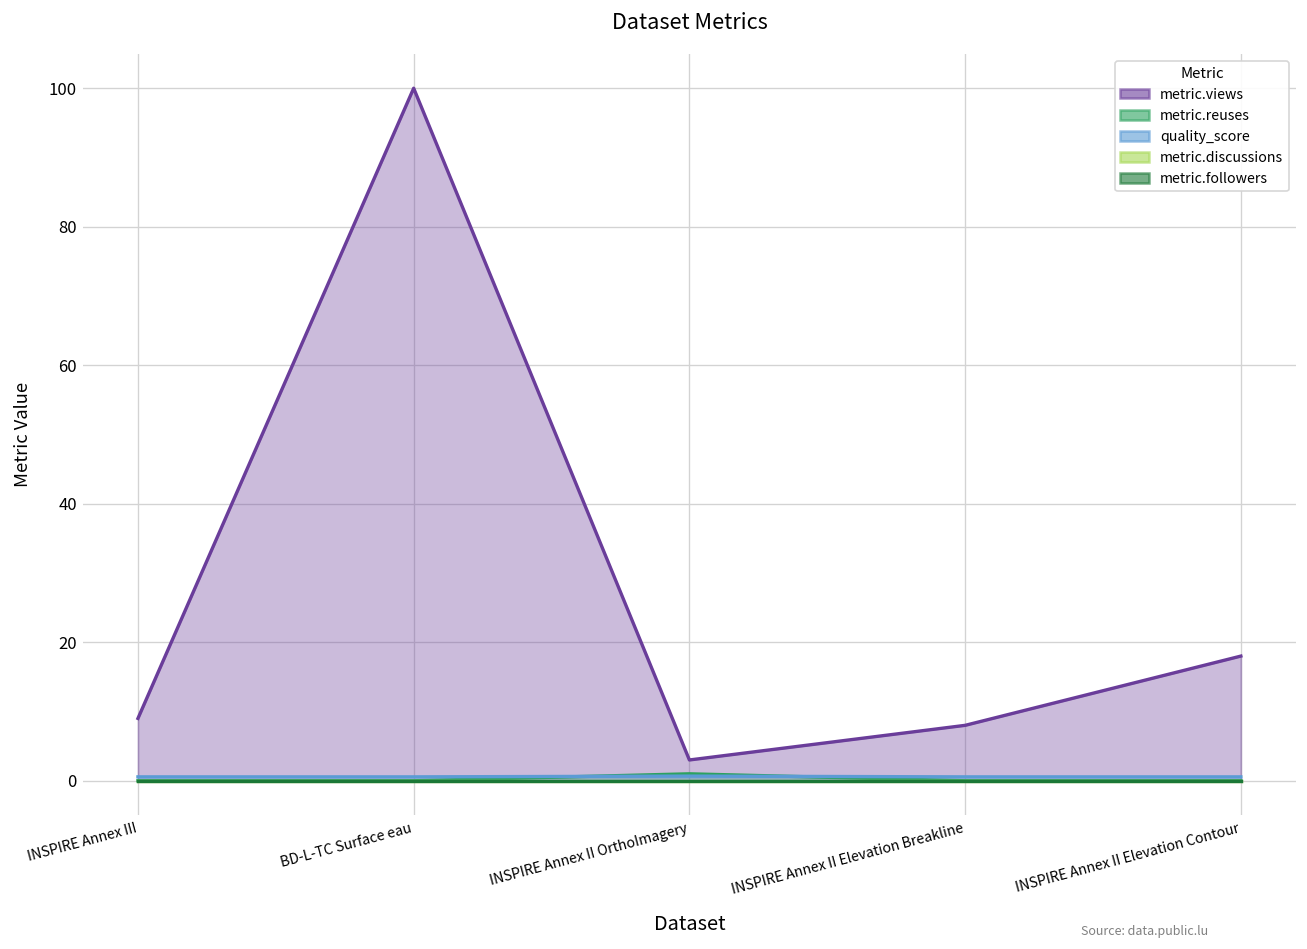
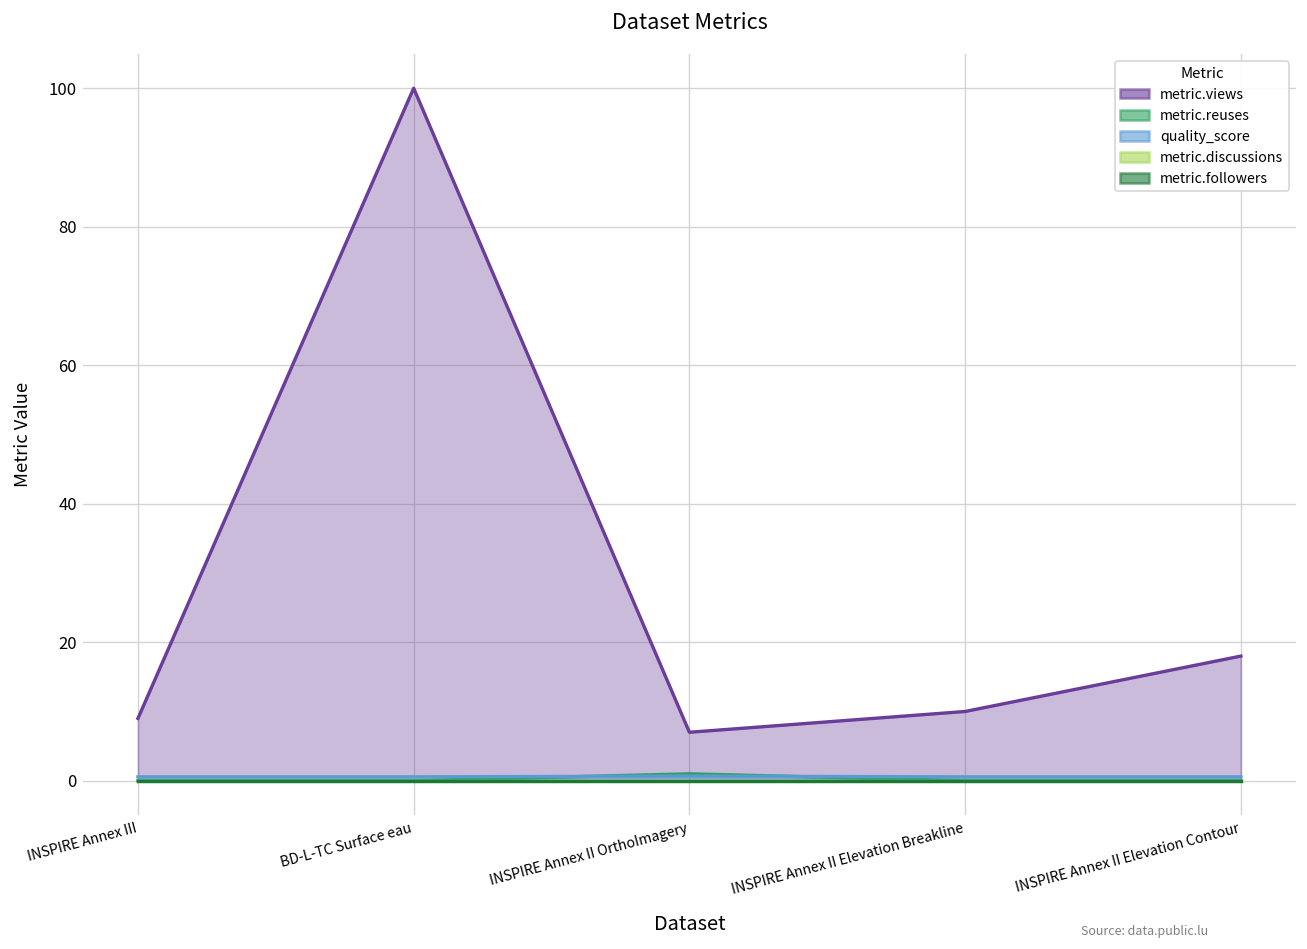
metric.views, INSPIRE Annex II OrthoImagery: 3 -> 7
metric.views, INSPIRE Annex II Elevation Breakline: 8 -> 10
